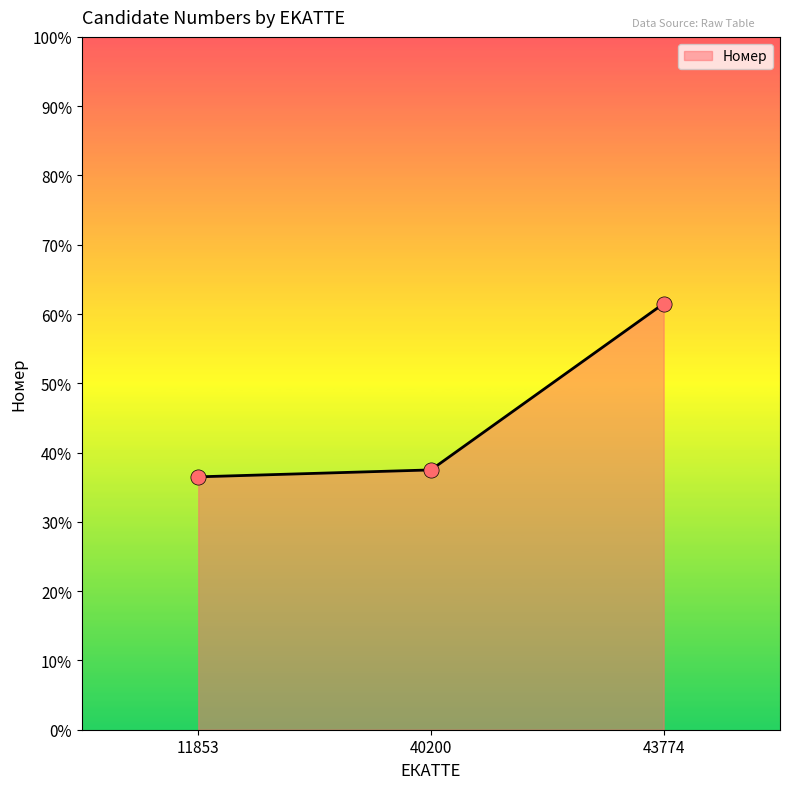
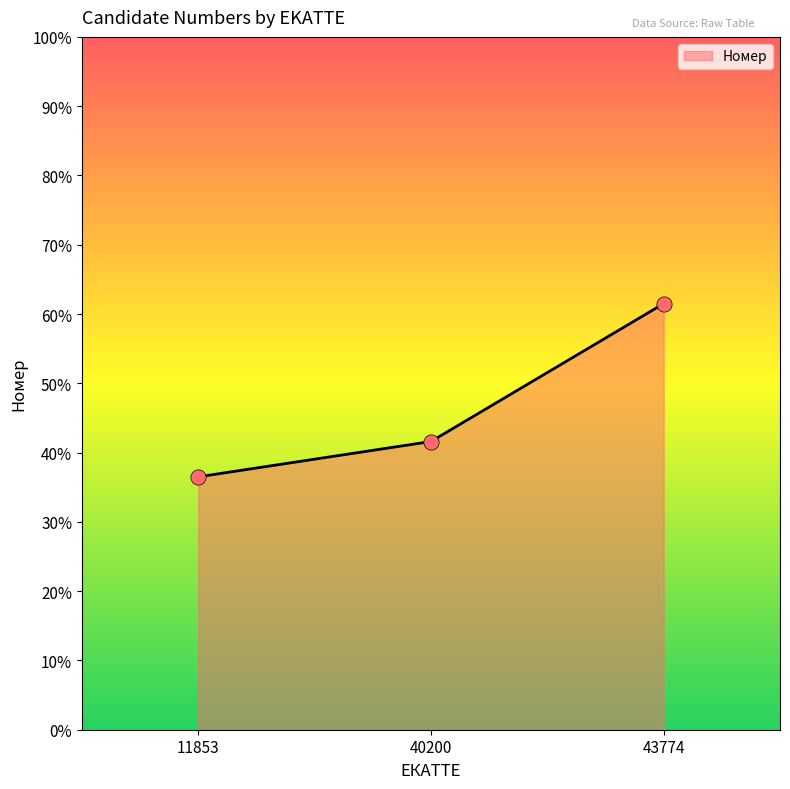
40200: 38% -> 42%
